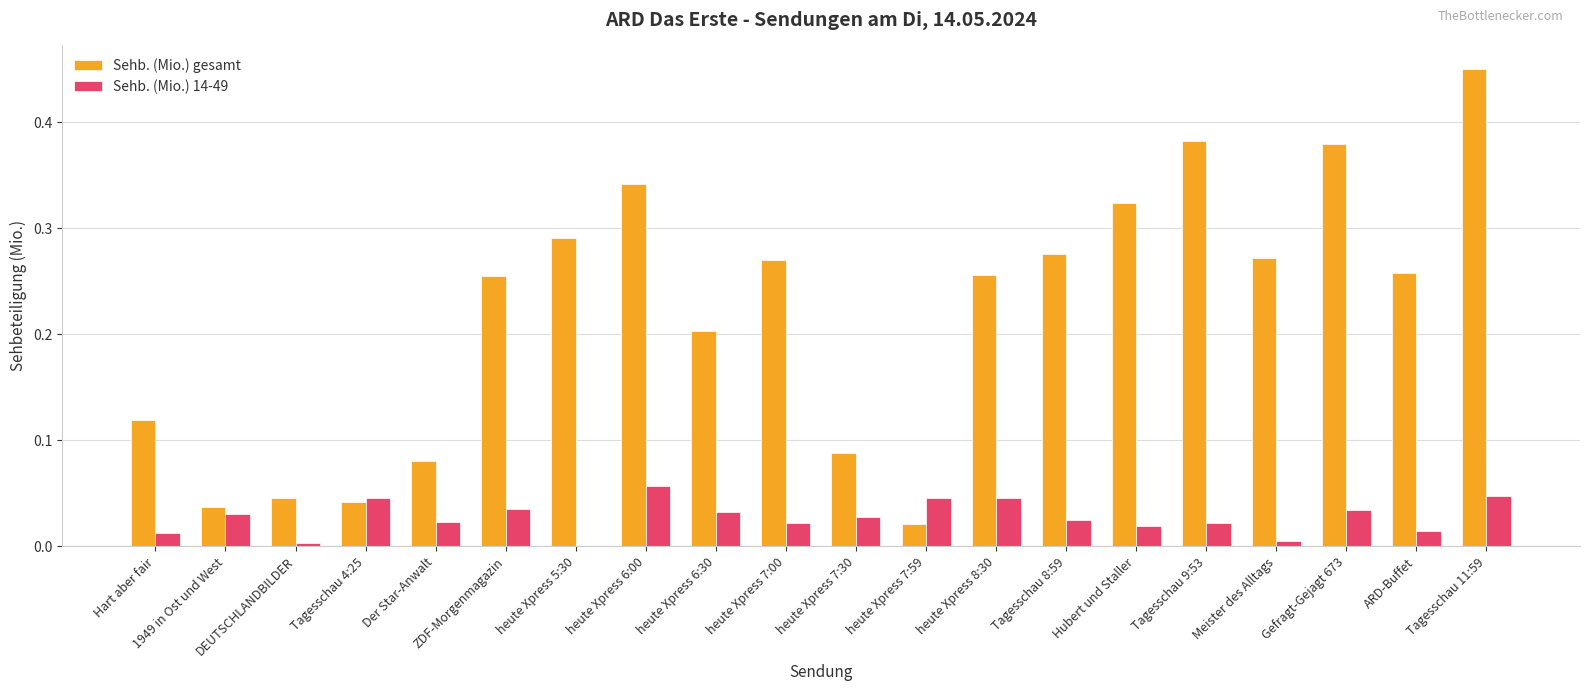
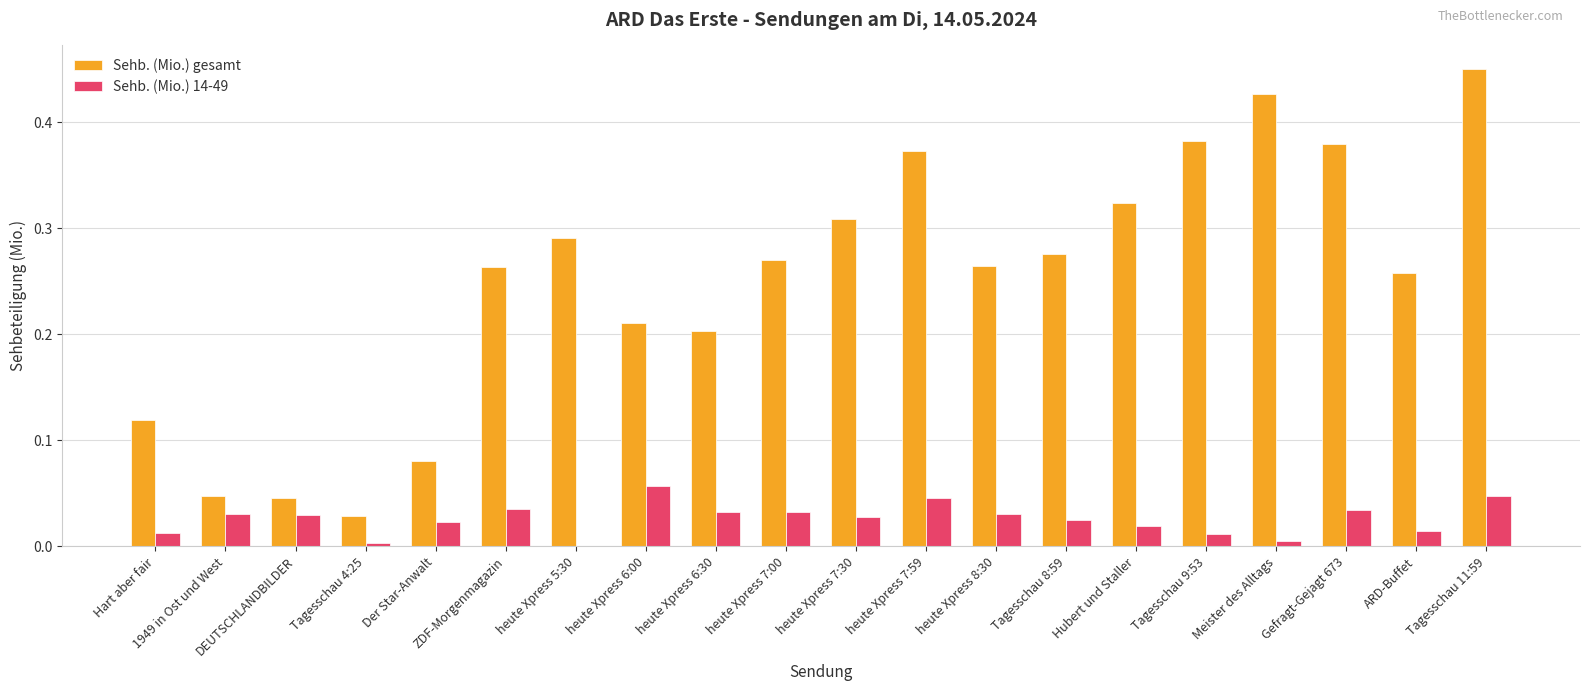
Sehb. (Mio.) gesamt, 1949 in Ost und West: 0.038 -> 0.048
Sehb. (Mio.) 14-49, DEUTSCHLANDBILDER: 0.003 -> 0.030
Sehb. (Mio.) gesamt, Tagesschau 4:25: 0.042 -> 0.029
Sehb. (Mio.) 14-49, Tagesschau 4:25: 0.046 -> 0.003
Sehb. (Mio.) gesamt, ZDF-Morgenmagazin: 0.255 -> 0.264
Sehb. (Mio.) gesamt, heute Xpress 6:00: 0.342 -> 0.211
Sehb. (Mio.) 14-49, heute Xpress 7:00: 0.022 -> 0.032
Sehb. (Mio.) gesamt, heute Xpress 7:30: 0.088 -> 0.308
Sehb. (Mio.) gesamt, heute Xpress 7:59: 0.021 -> 0.373
Sehb. (Mio.) gesamt, heute Xpress 8:30: 0.256 -> 0.265
Sehb. (Mio.) 14-49, heute Xpress 8:30: 0.045 -> 0.031
Sehb. (Mio.) 14-49, Tagesschau 9:53: 0.022 -> 0.012
Sehb. (Mio.) gesamt, Meister des Alltags: 0.272 -> 0.427
